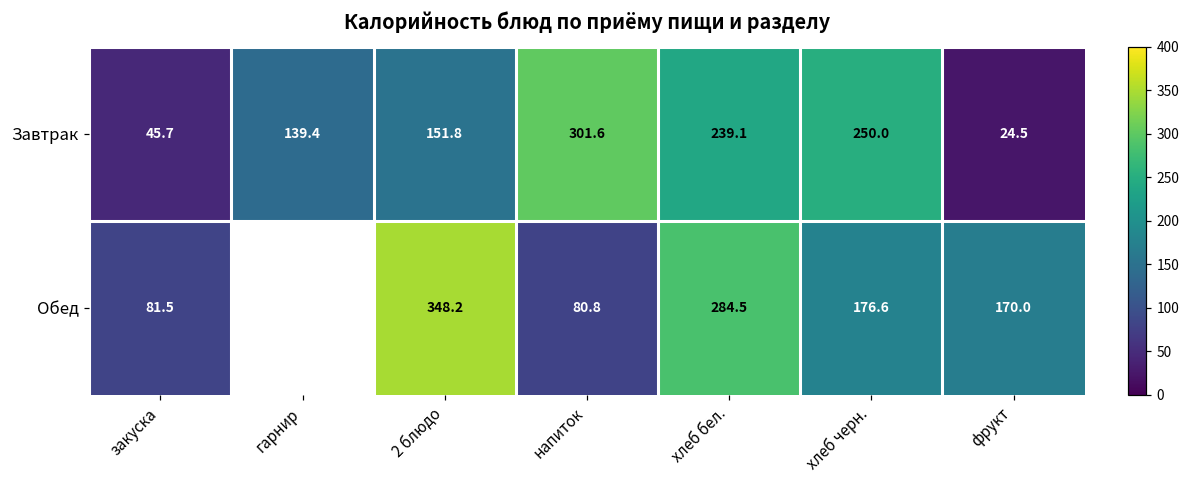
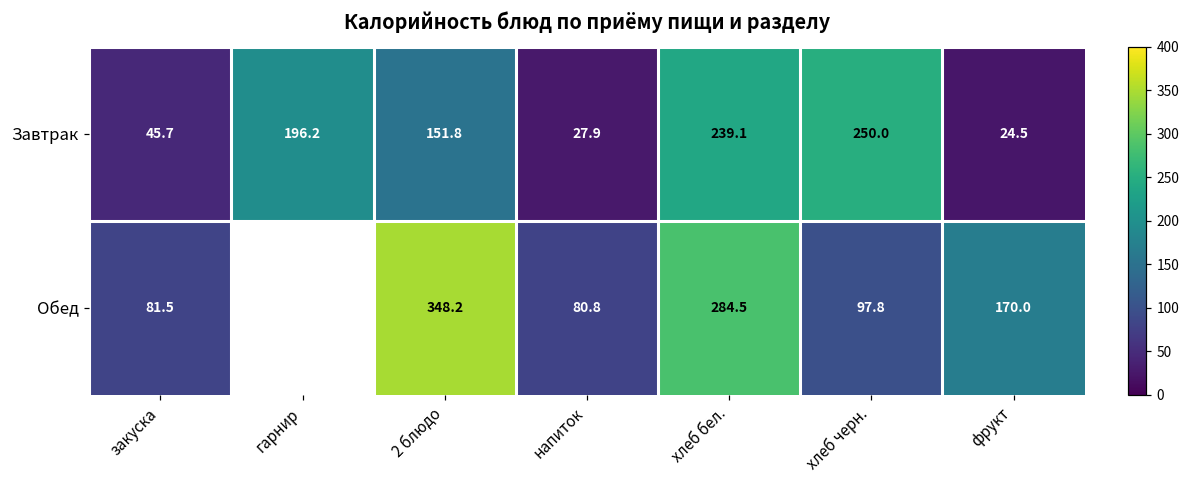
Завтрак, гарнир: 139.4 -> 196.2
Завтрак, напиток: 301.6 -> 27.9
Обед, хлеб черн.: 176.6 -> 97.8
